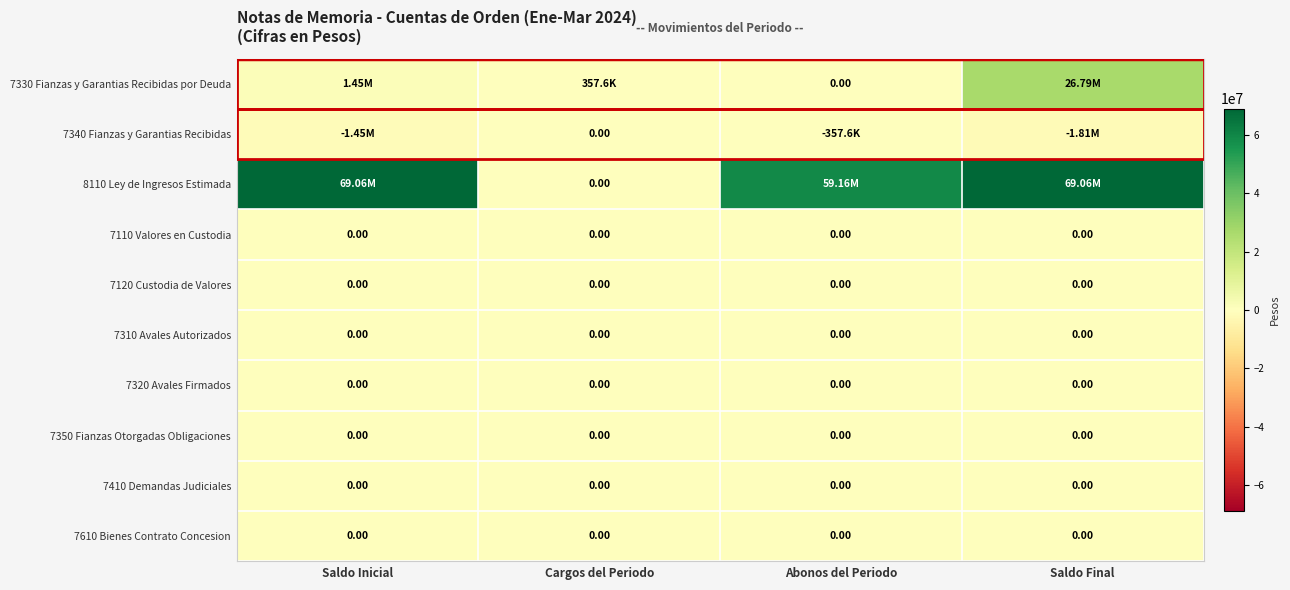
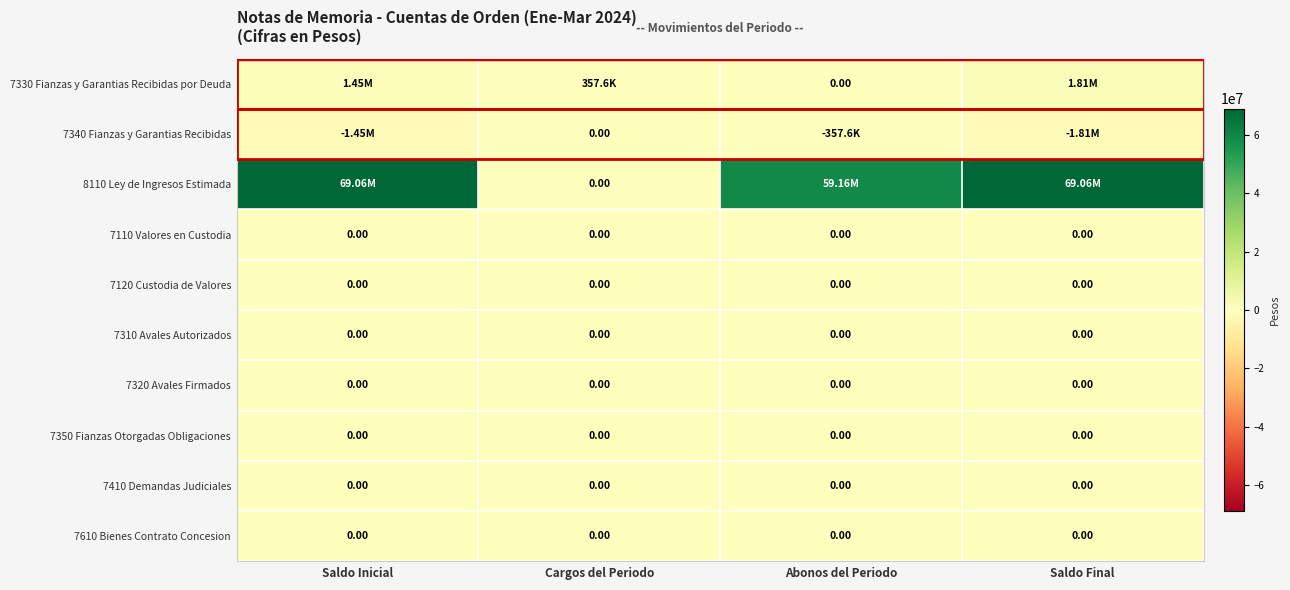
7330 Fianzas y Garantias Recibidas por Deuda, Saldo Final: 26.79M -> 1.81M
